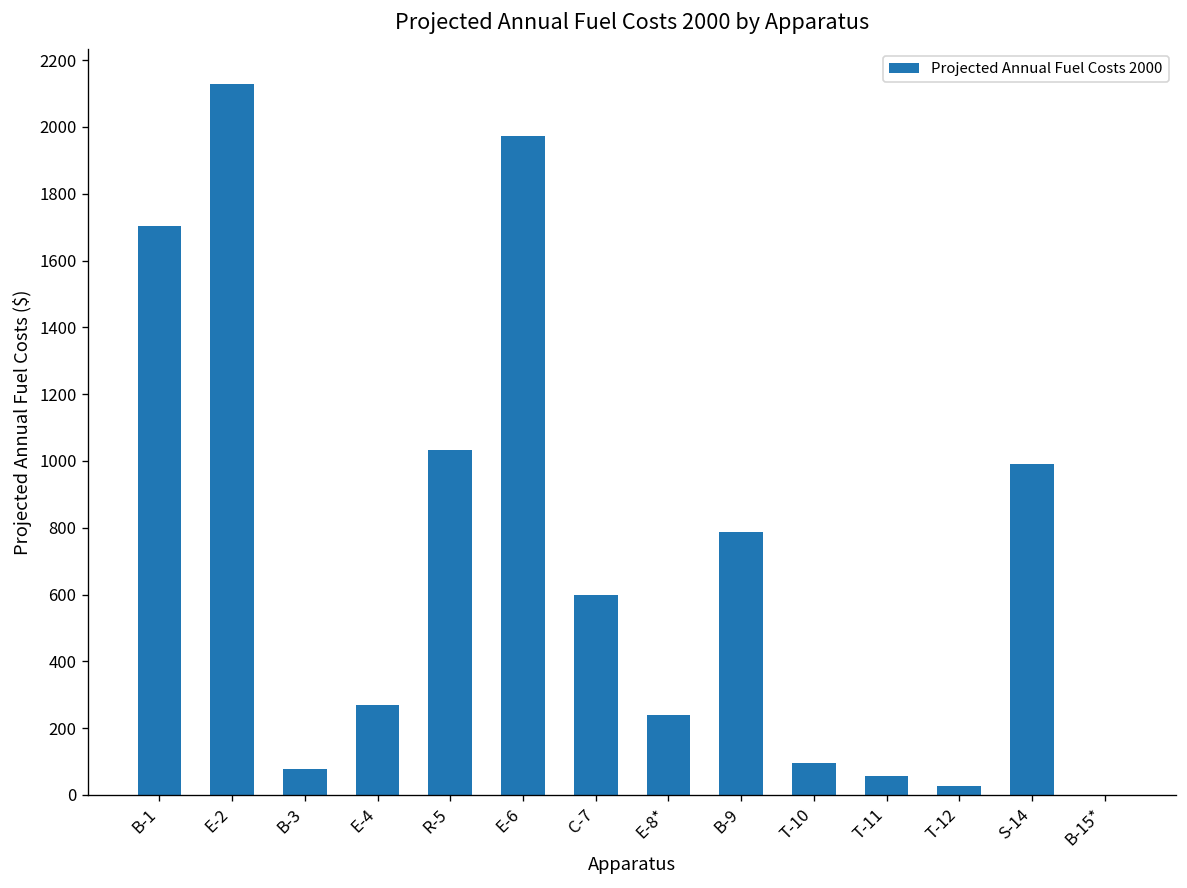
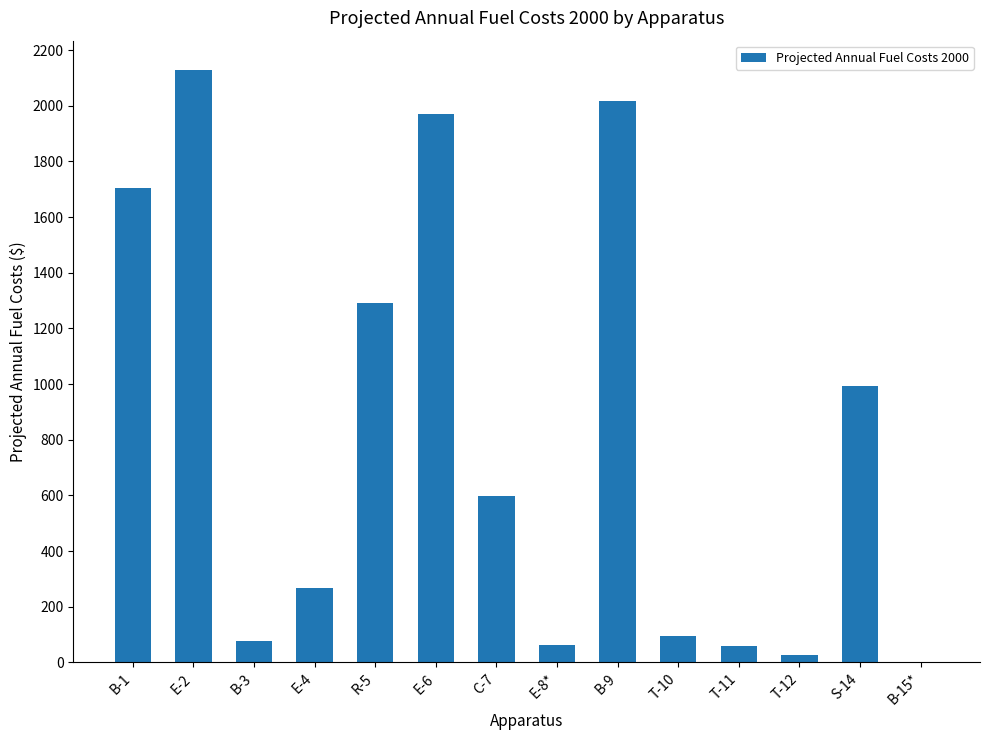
R-5: 1030 -> 1290
E-8*: 240 -> 60
B-9: 790 -> 2020
